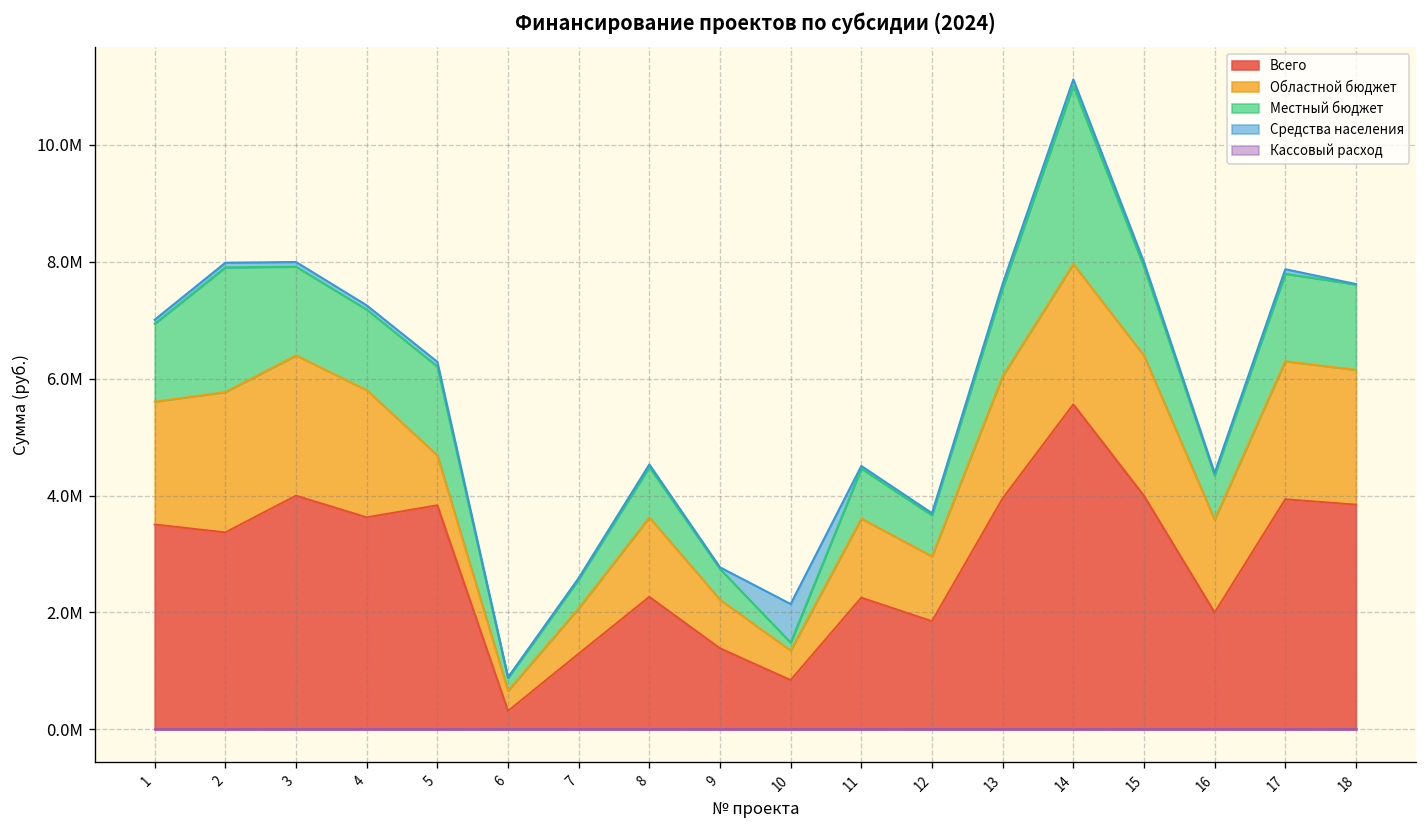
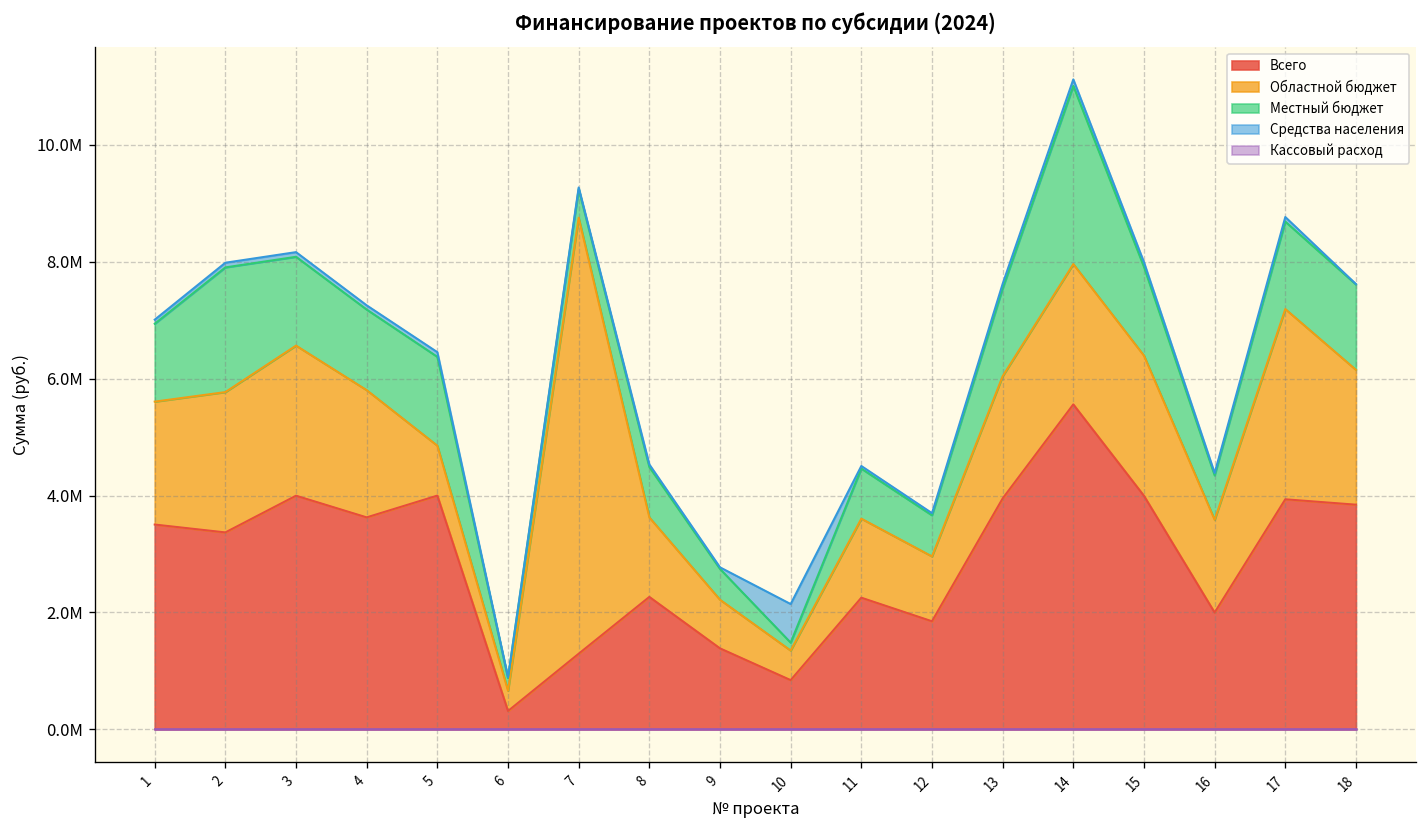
Областной бюджет, 3: 2400000 -> 2600000
Всего, 5: 3800000 -> 4000000
Областной бюджет, 7: 800000 -> 7500000
Областной бюджет, 17: 2400000 -> 3300000
